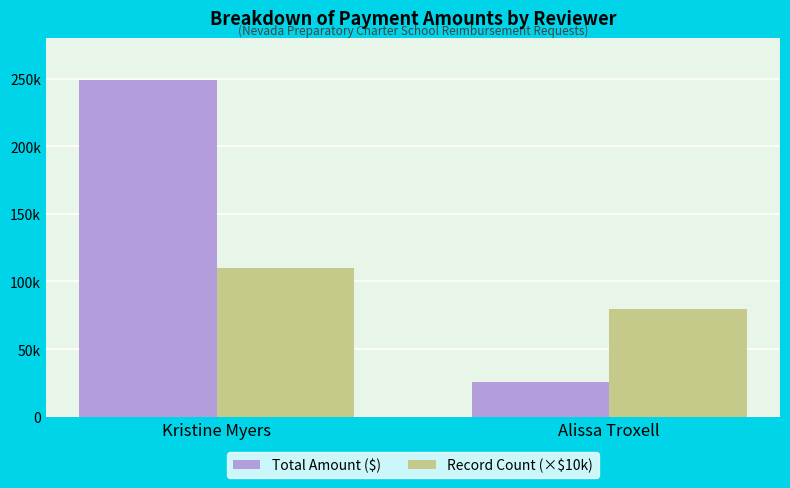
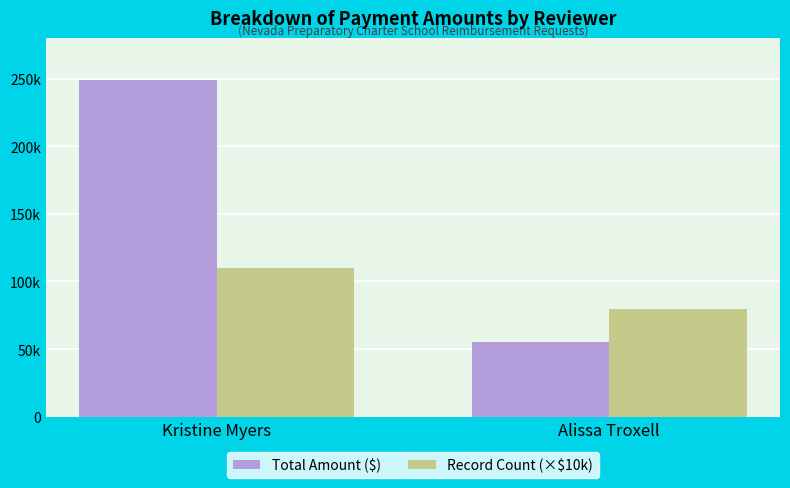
Total Amount ($), Alissa Troxell: 25000 -> 55000
